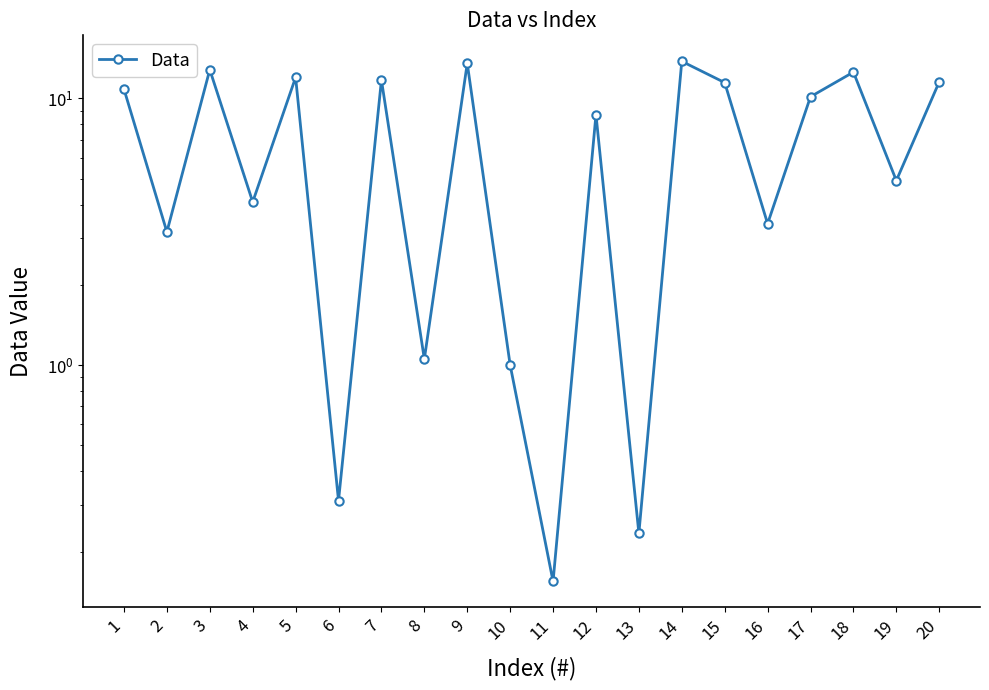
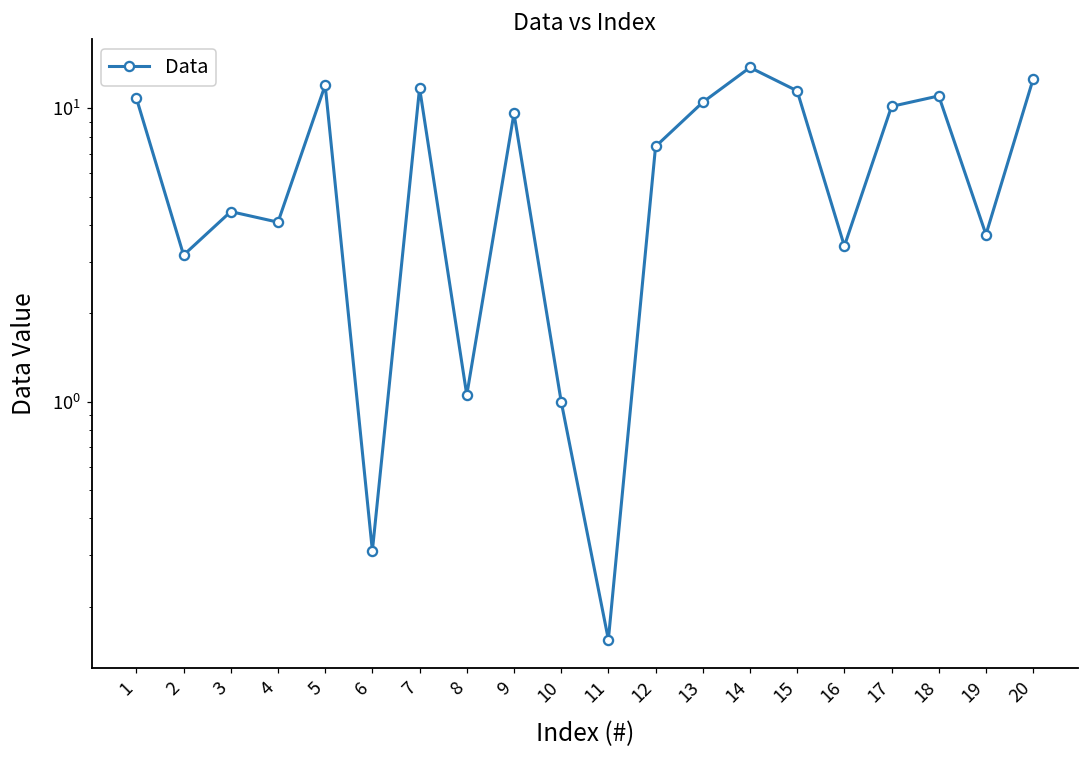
3: 13 -> 4.4
9: 14 -> 9.6
12: 8.7 -> 7.4
13: 0.23 -> 10.5
18: 13 -> 11.0
19: 4.9 -> 3.7
20: 11.5 -> 13
